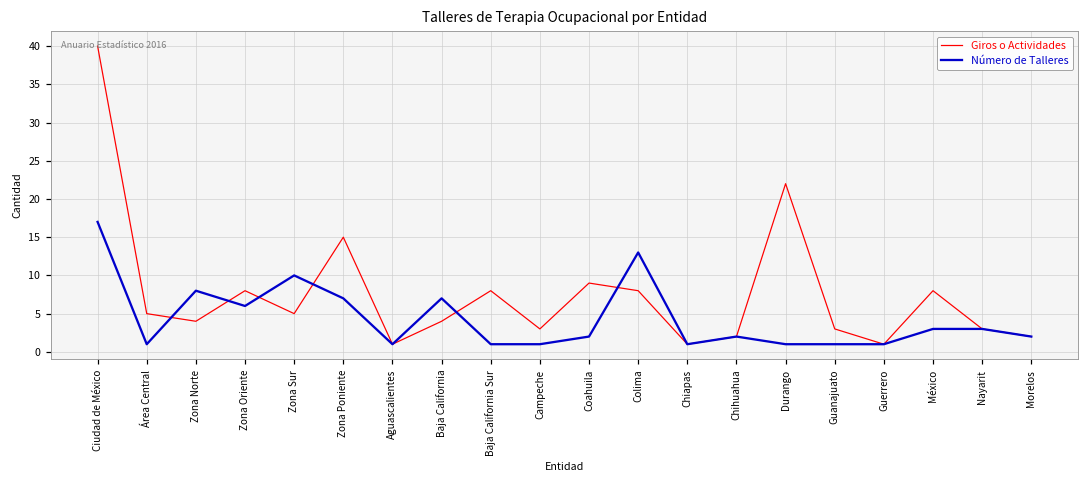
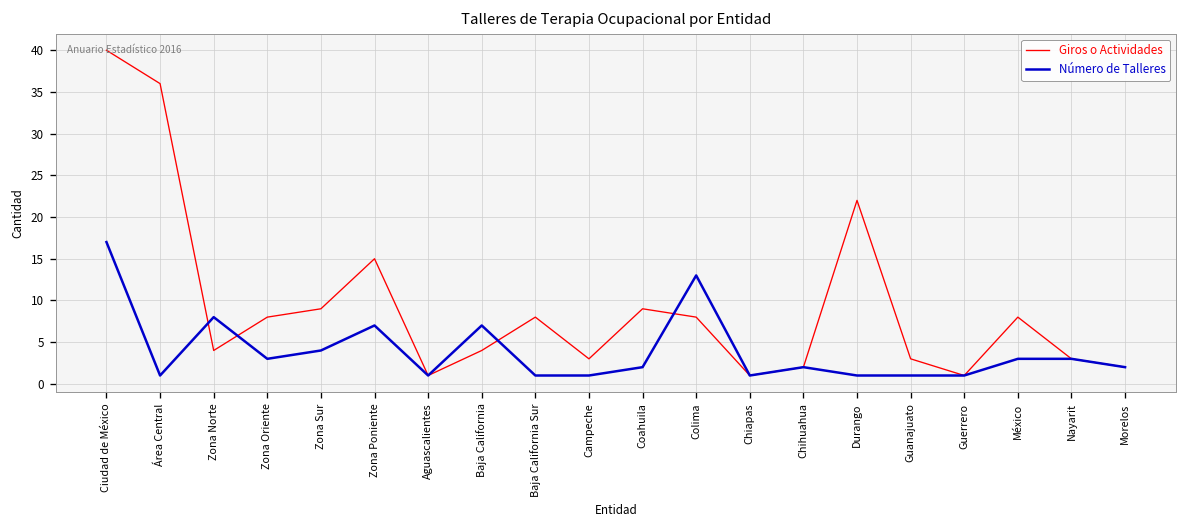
Giros o Actividades, Área Central: 5 -> 36
Número de Talleres, Zona Oriente: 6 -> 3
Giros o Actividades, Zona Sur: 5 -> 9
Número de Talleres, Zona Sur: 10 -> 4
